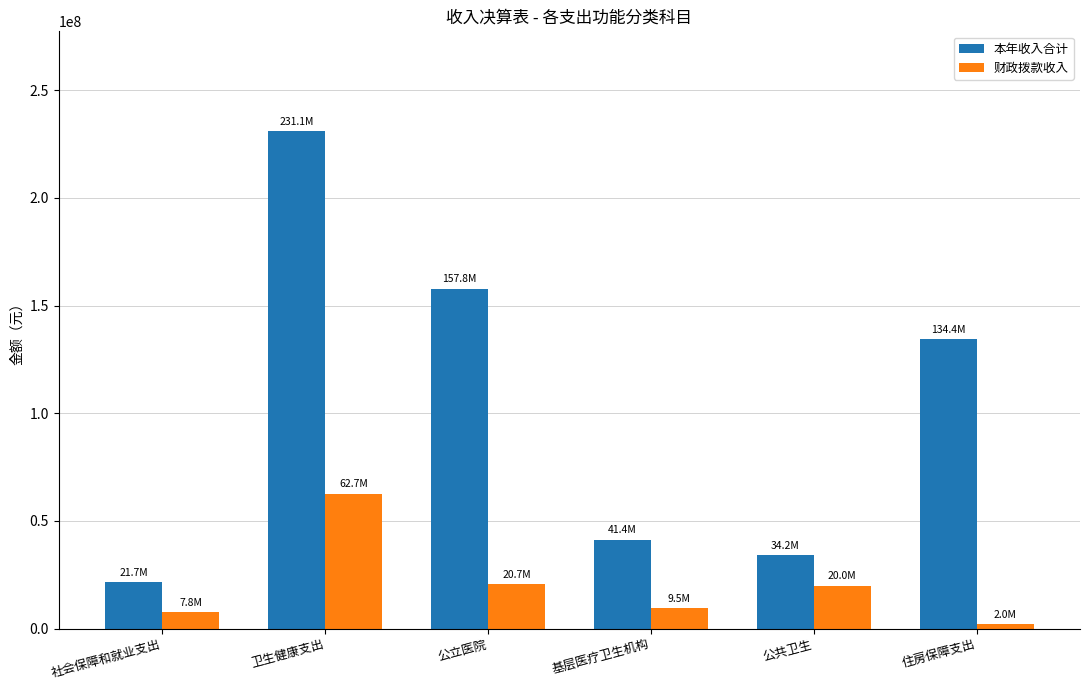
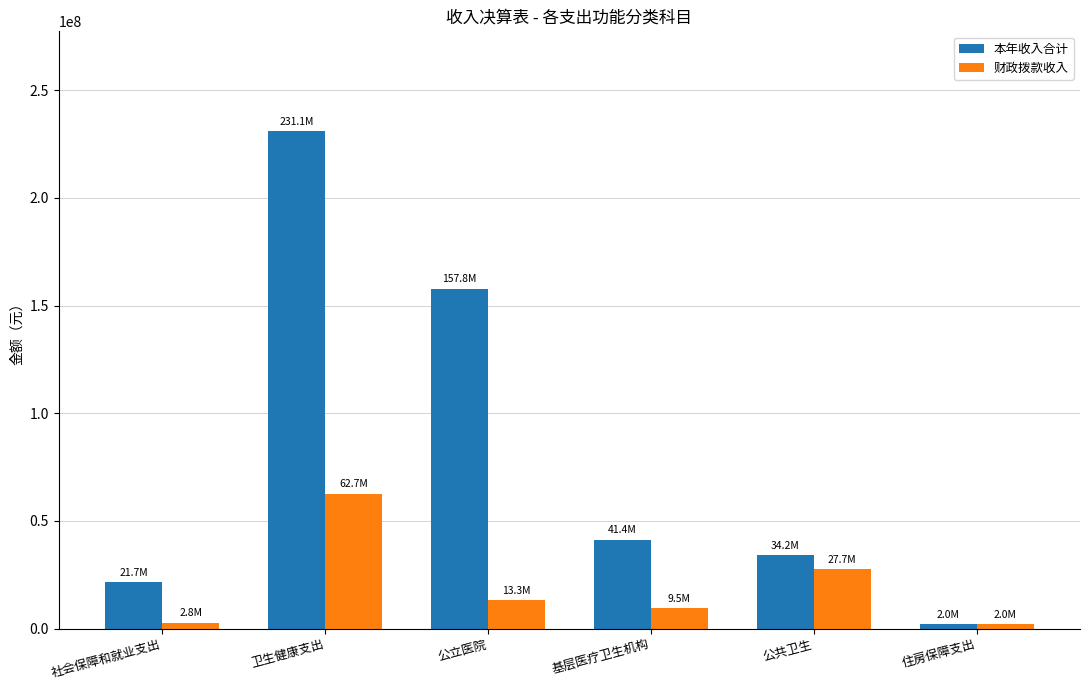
财政拨款收入, 社会保障和就业支出: 7.8M -> 2.8M
财政拨款收入, 公立医院: 20.7M -> 13.3M
财政拨款收入, 公共卫生: 20.0M -> 27.7M
本年收入合计, 住房保障支出: 134.4M -> 2.0M
